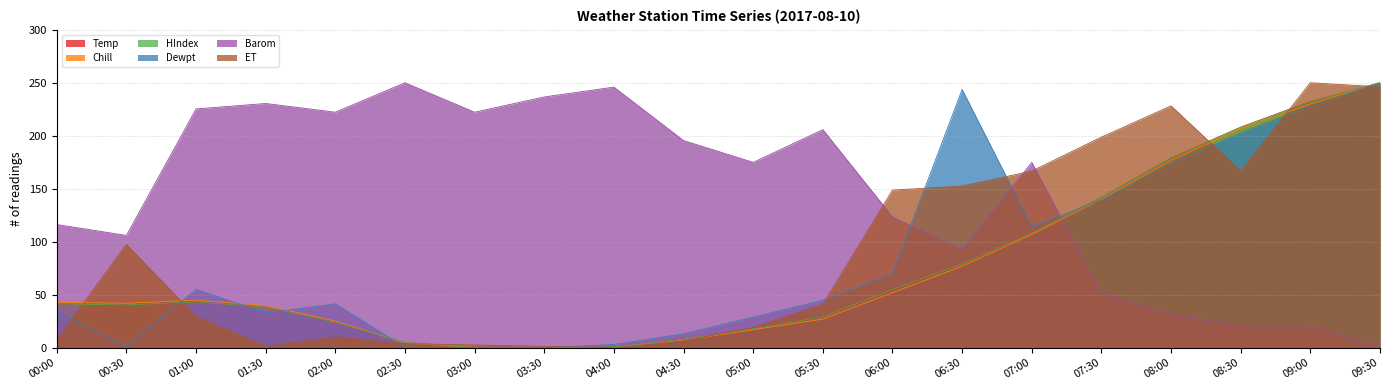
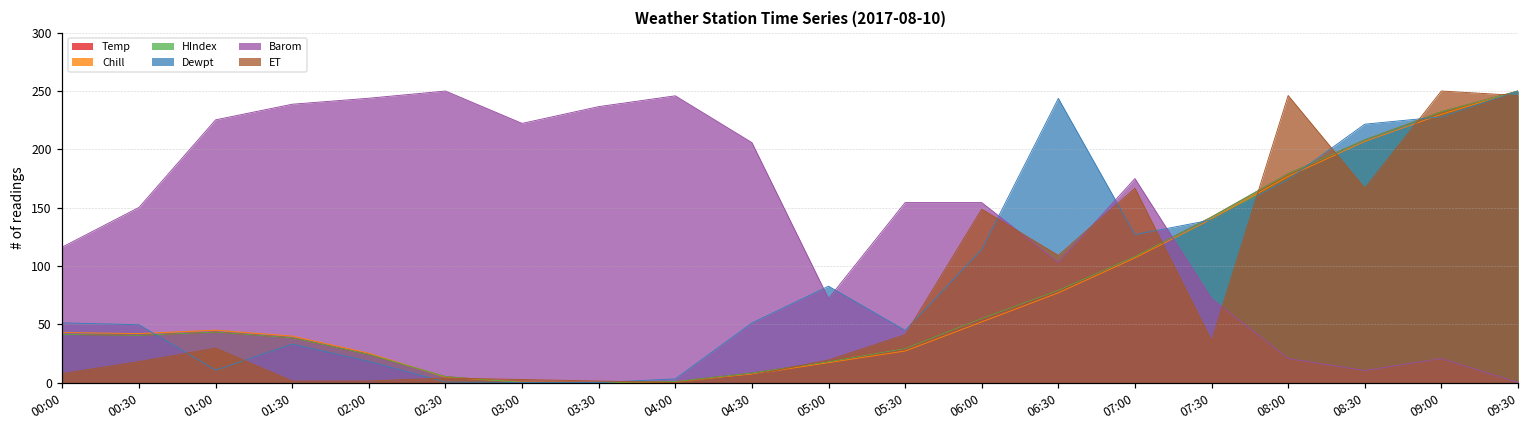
Dewpt, 00:00: 34 -> 51
Dewpt, 00:30: 1 -> 50
Barom, 00:30: 106 -> 150
ET, 00:30: 97 -> 18
Dewpt, 01:00: 55 -> 11
Barom, 01:30: 230 -> 239
Dewpt, 02:00: 41 -> 18
Barom, 02:00: 222 -> 244
ET, 02:00: 10 -> 1
Dewpt, 04:30: 13 -> 51
Barom, 04:30: 195 -> 206
Dewpt, 05:00: 29 -> 83
Barom, 05:00: 175 -> 72
Barom, 05:30: 206 -> 154
Dewpt, 06:00: 70 -> 114
Barom, 06:00: 123 -> 154
Barom, 06:30: 93 -> 103
ET, 06:30: 153 -> 109
Dewpt, 07:00: 114 -> 127
Barom, 07:30: 51 -> 72
ET, 07:30: 199 -> 36
Barom, 08:00: 31 -> 21
ET, 08:00: 228 -> 246
Dewpt, 08:30: 203 -> 222
Barom, 08:30: 21 -> 10
